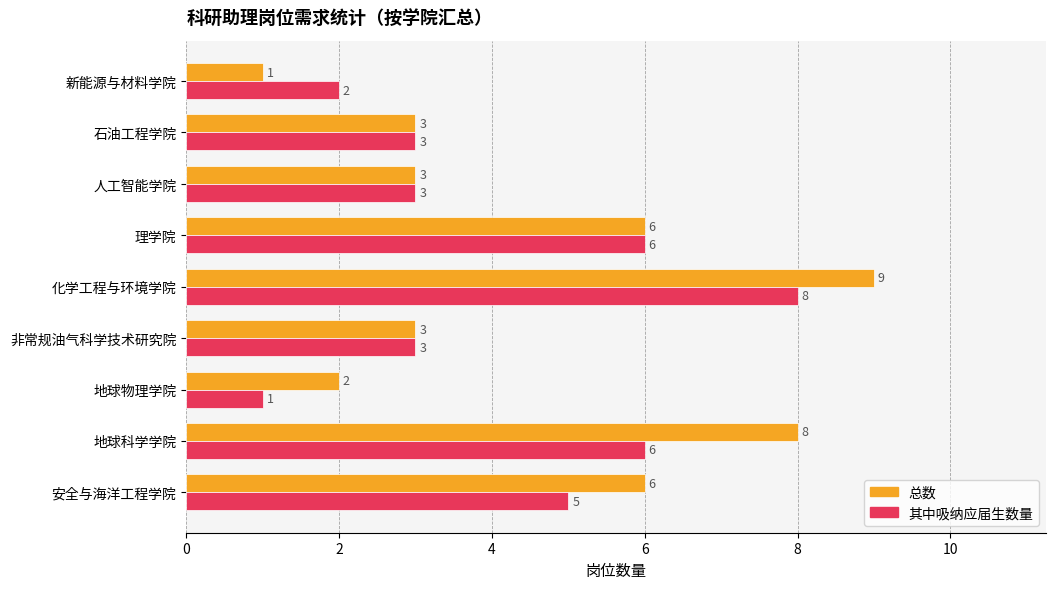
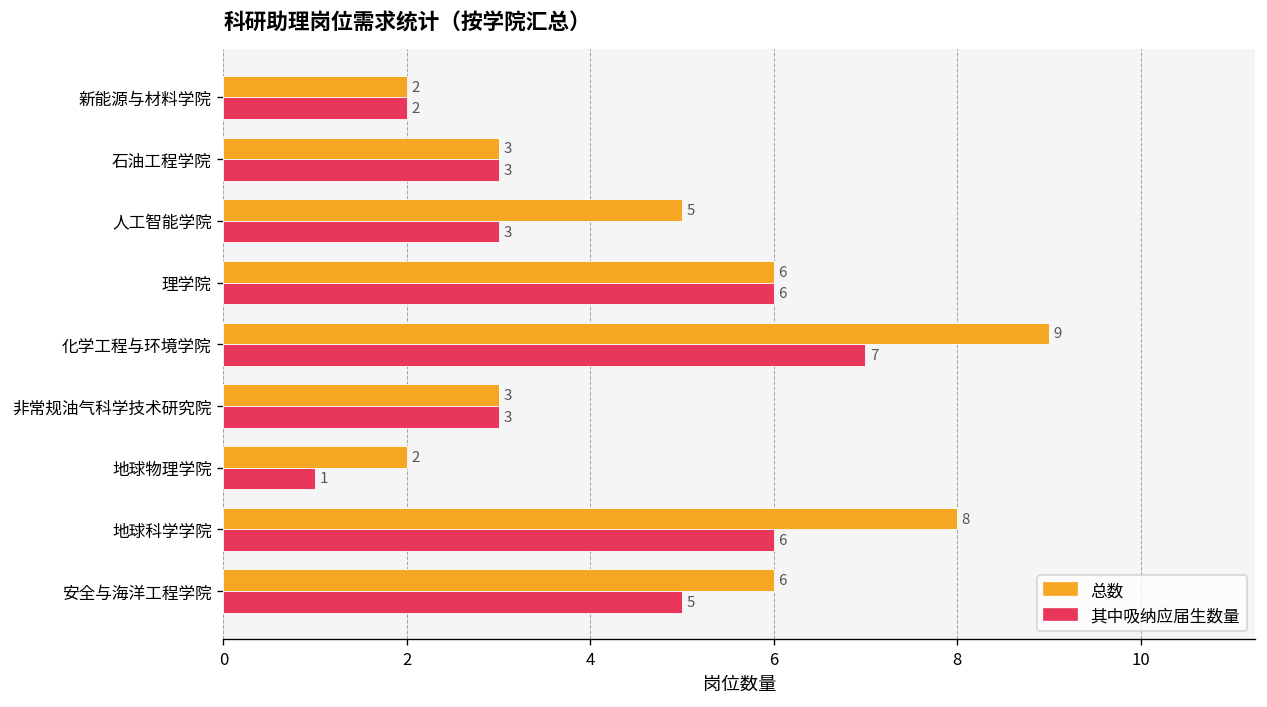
总数, 新能源与材料学院: 1 -> 2
总数, 人工智能学院: 3 -> 5
其中吸纳应届生数量, 化学工程与环境学院: 8 -> 7
